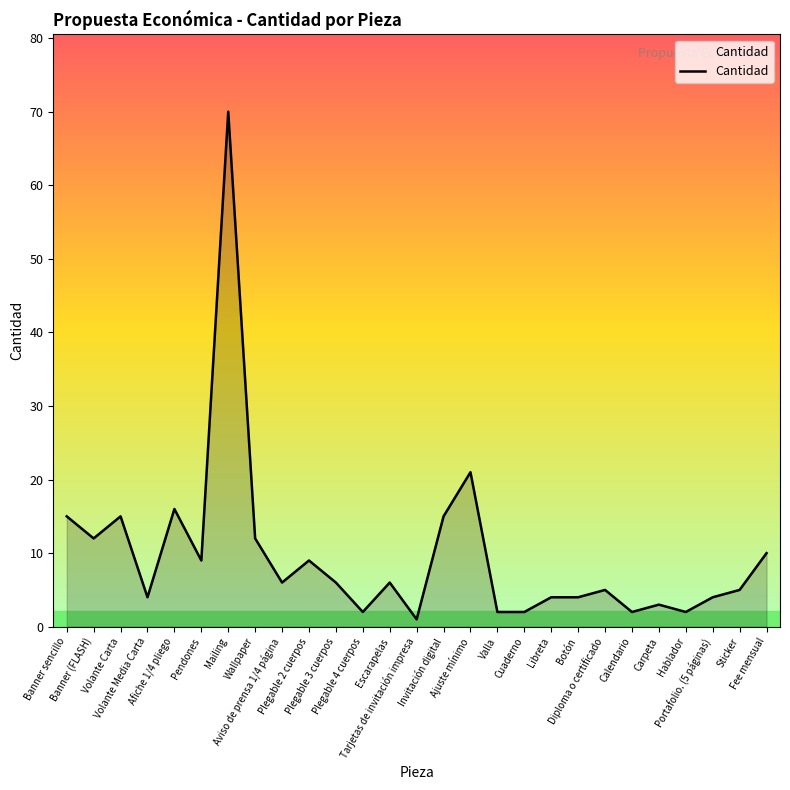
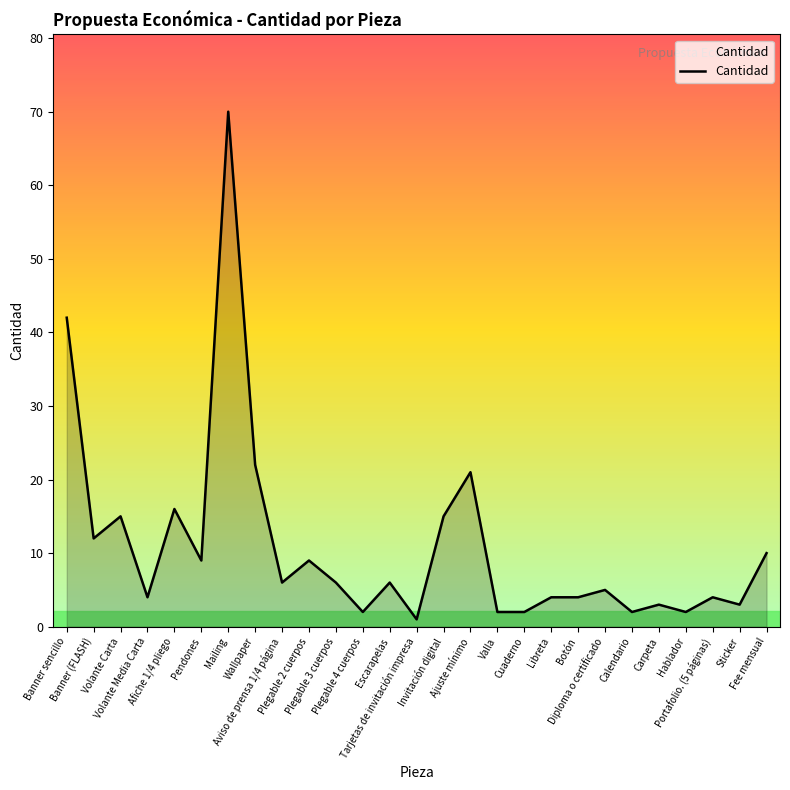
Banner sencillo: 15 -> 42
Wallpaper: 12 -> 22
Sticker: 5 -> 3
